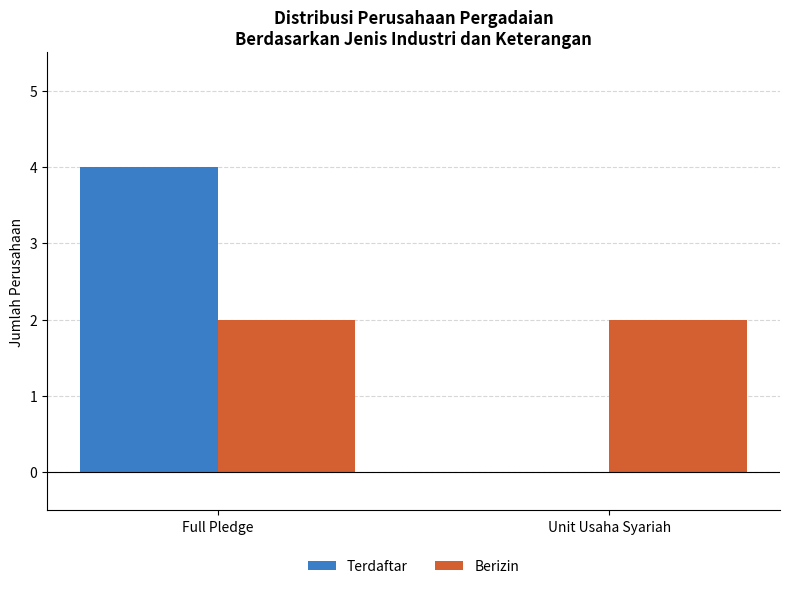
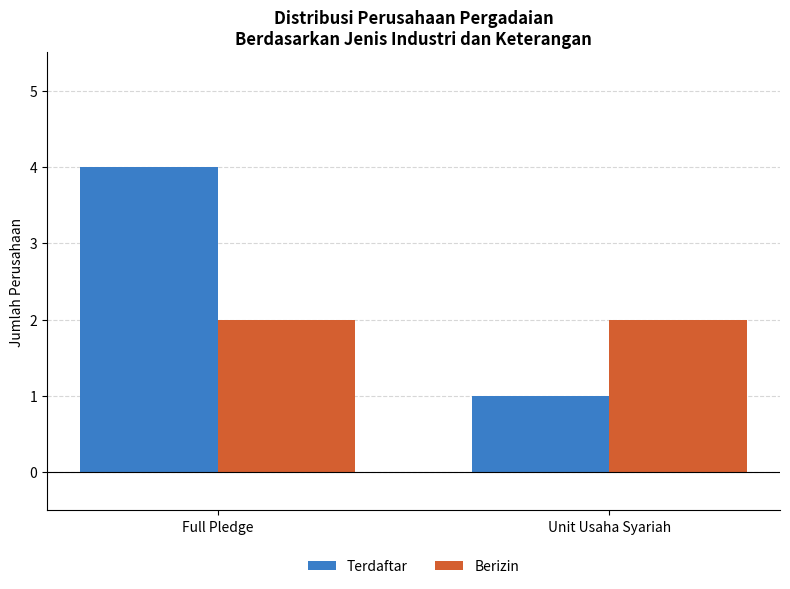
Terdaftar, Unit Usaha Syariah: 0 -> 1
